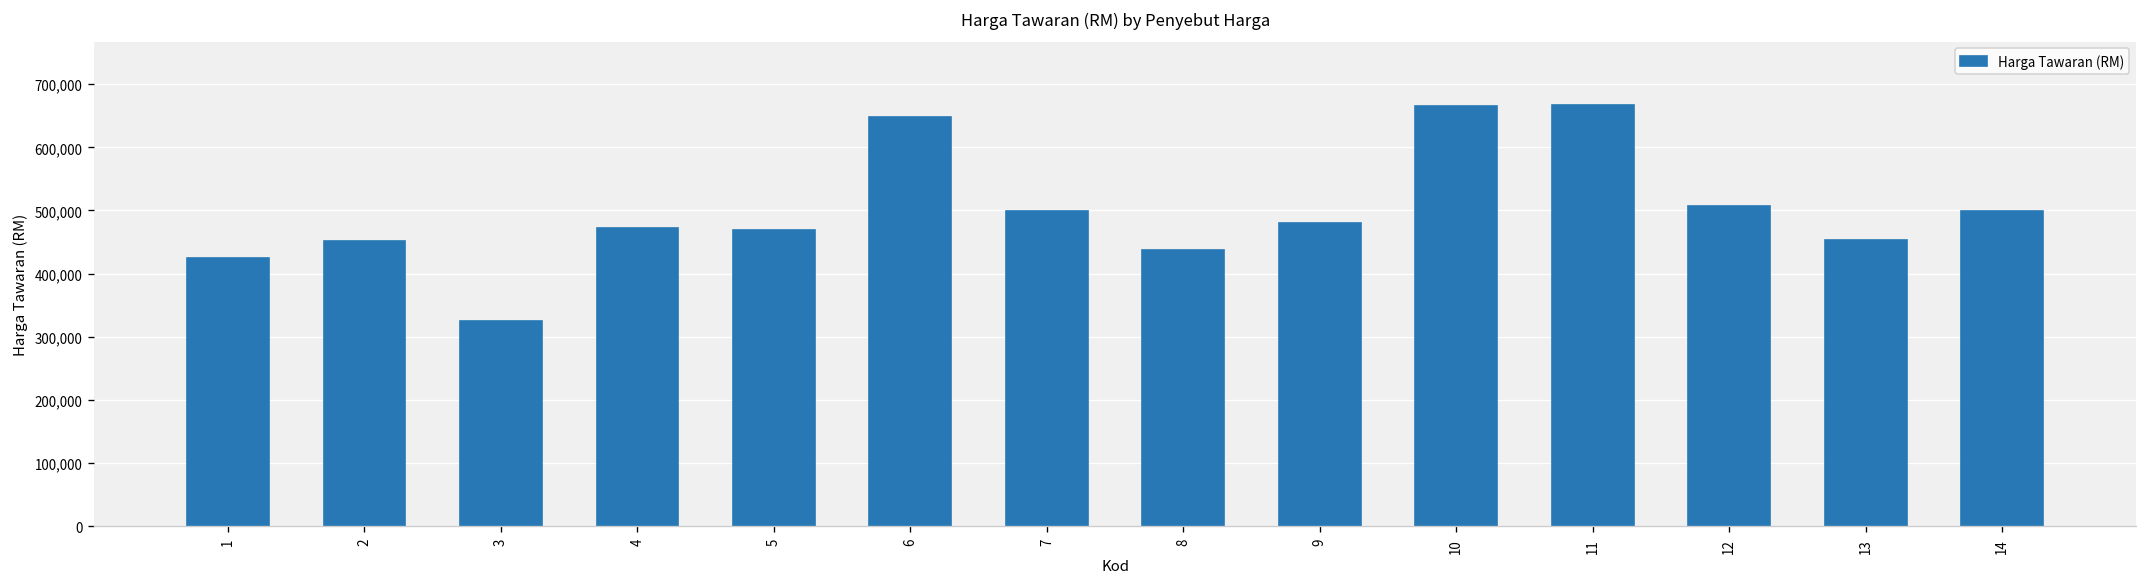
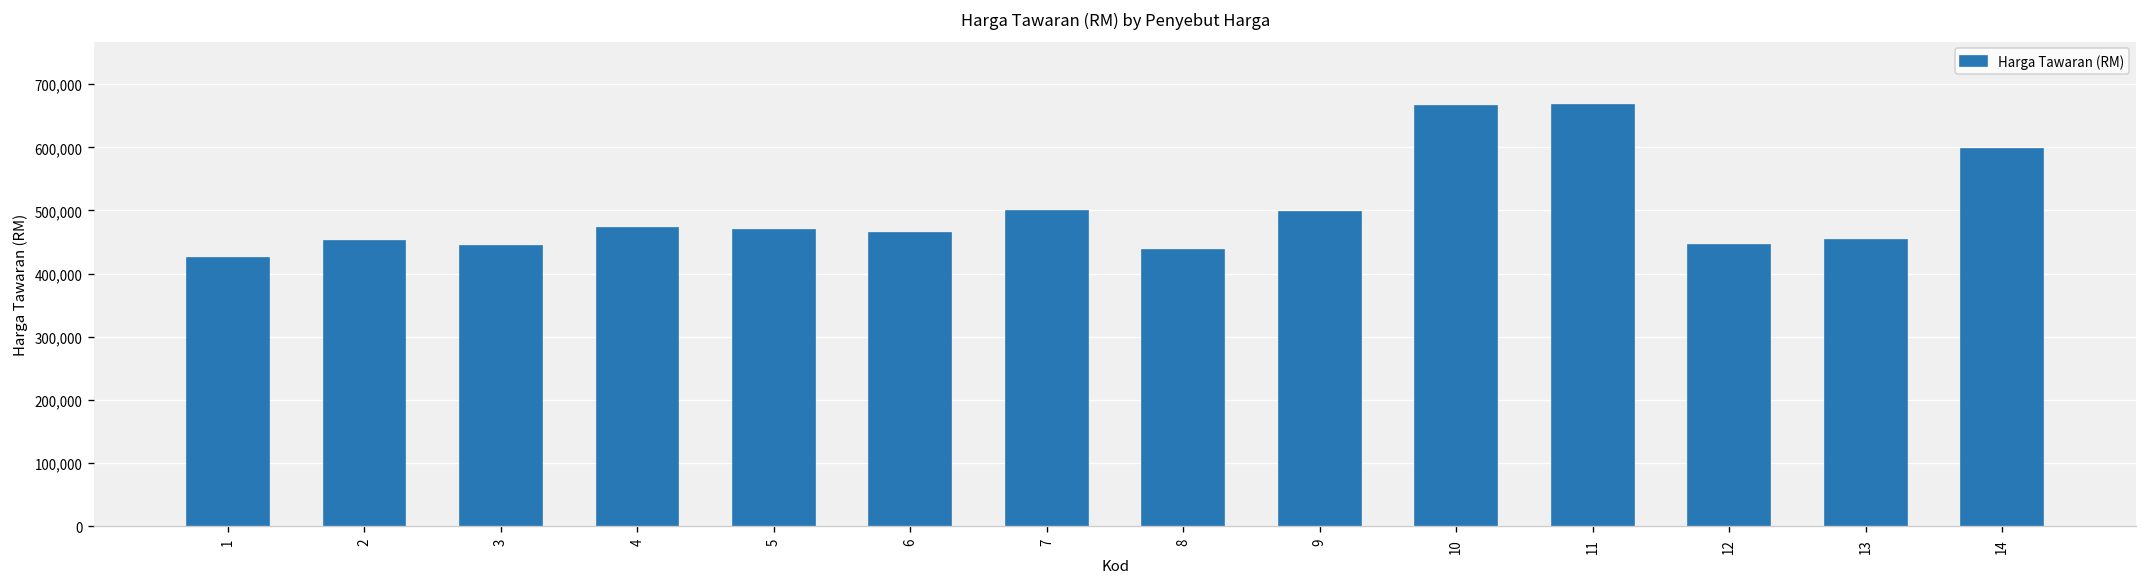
3: 320,000 -> 440,000
6: 650,000 -> 460,000
9: 480,000 -> 500,000
12: 510,000 -> 450,000
14: 500,000 -> 600,000
